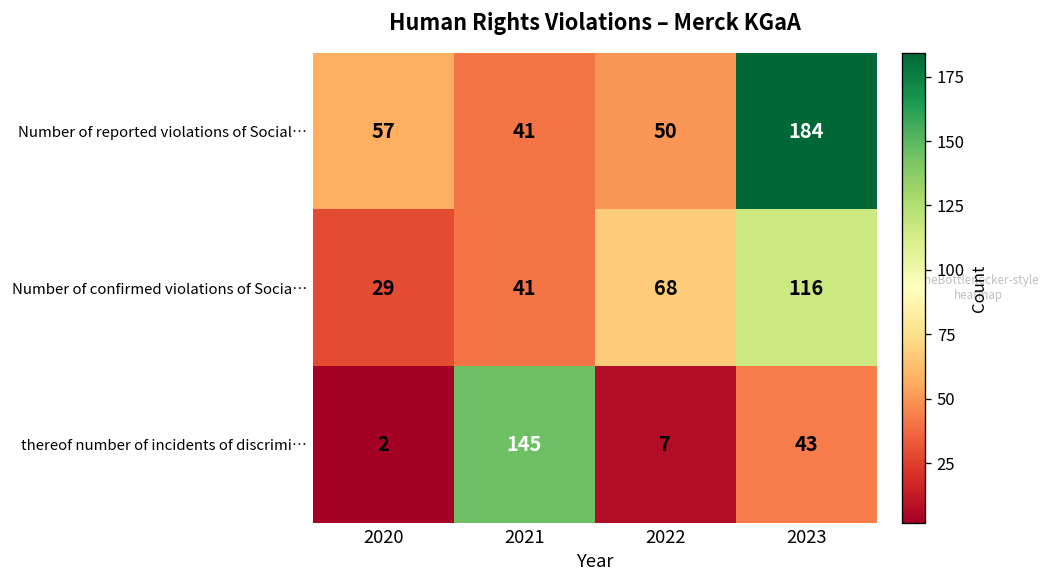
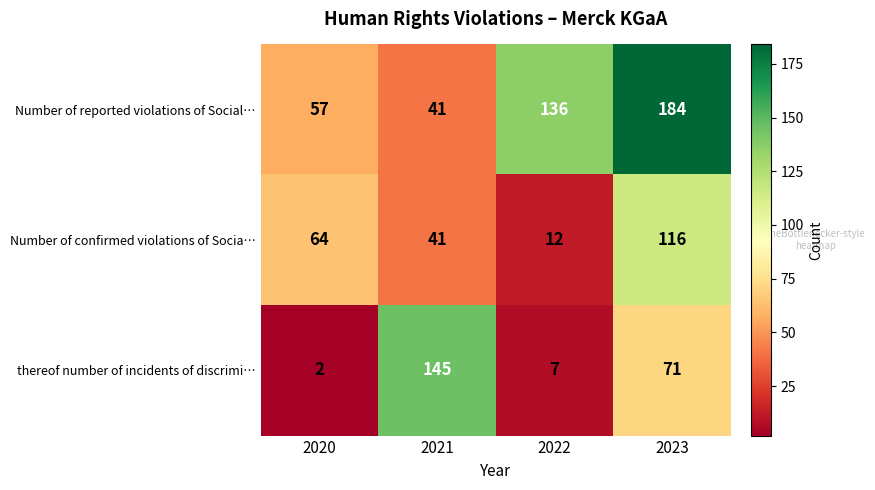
Number of reported violations of Social…, 2022: 50 -> 136
Number of confirmed violations of Socia…, 2020: 29 -> 64
Number of confirmed violations of Socia…, 2022: 68 -> 12
thereof number of incidents of discrimi…, 2023: 43 -> 71
